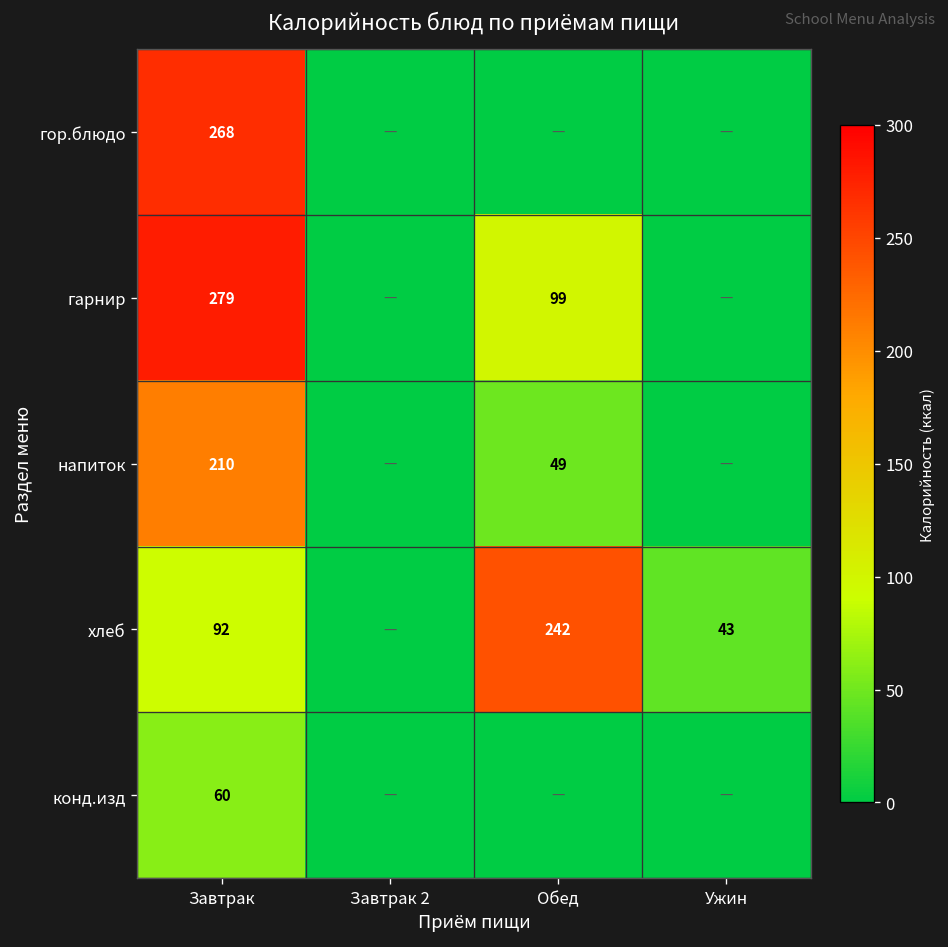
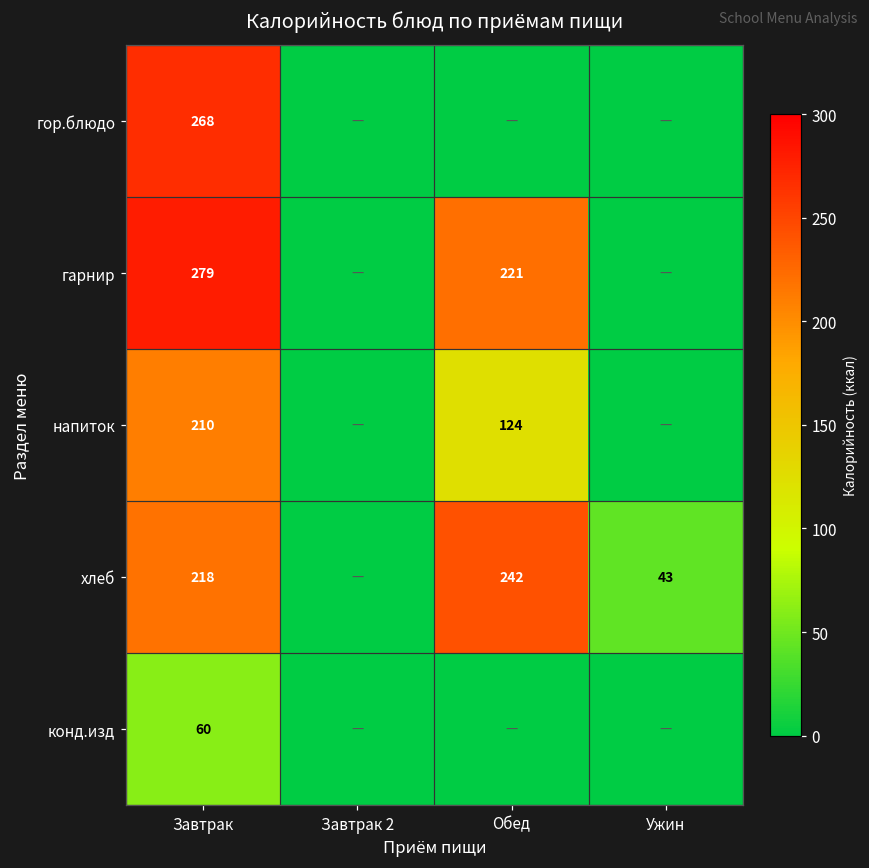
гарнир, Обед: 99 -> 221
напиток, Обед: 49 -> 124
хлеб, Завтрак: 92 -> 218
